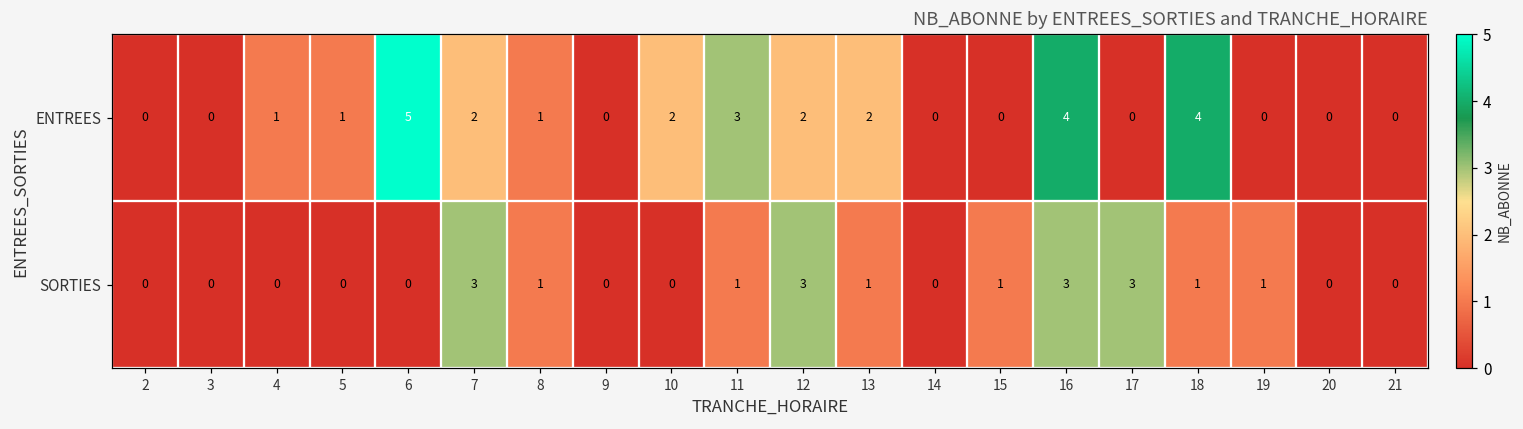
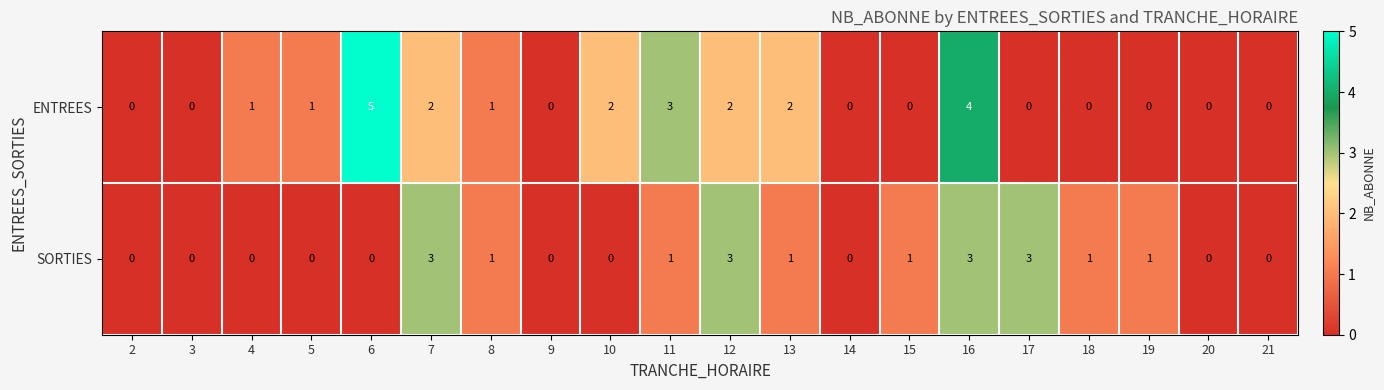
ENTREES, 18: 4 -> 0
